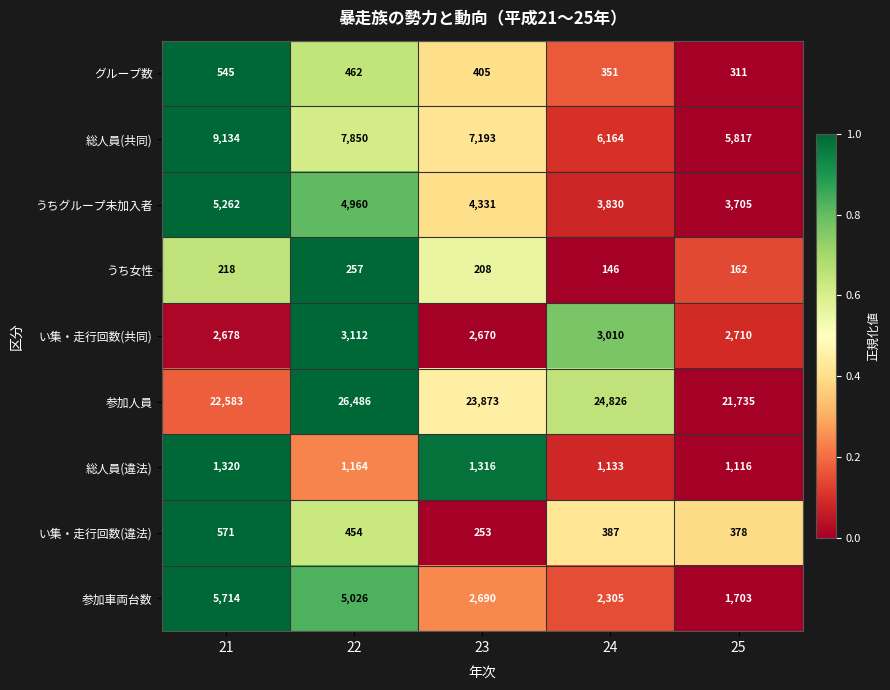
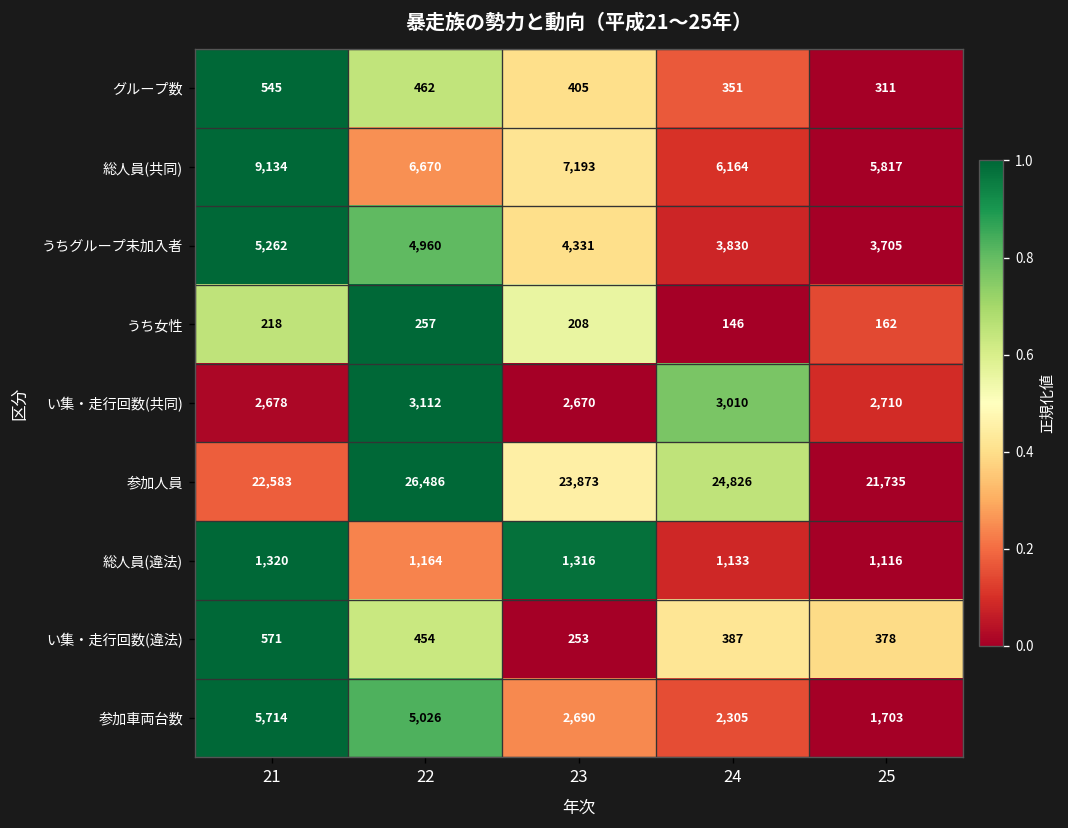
総人員(共同), 22: 7,850 -> 6,670
